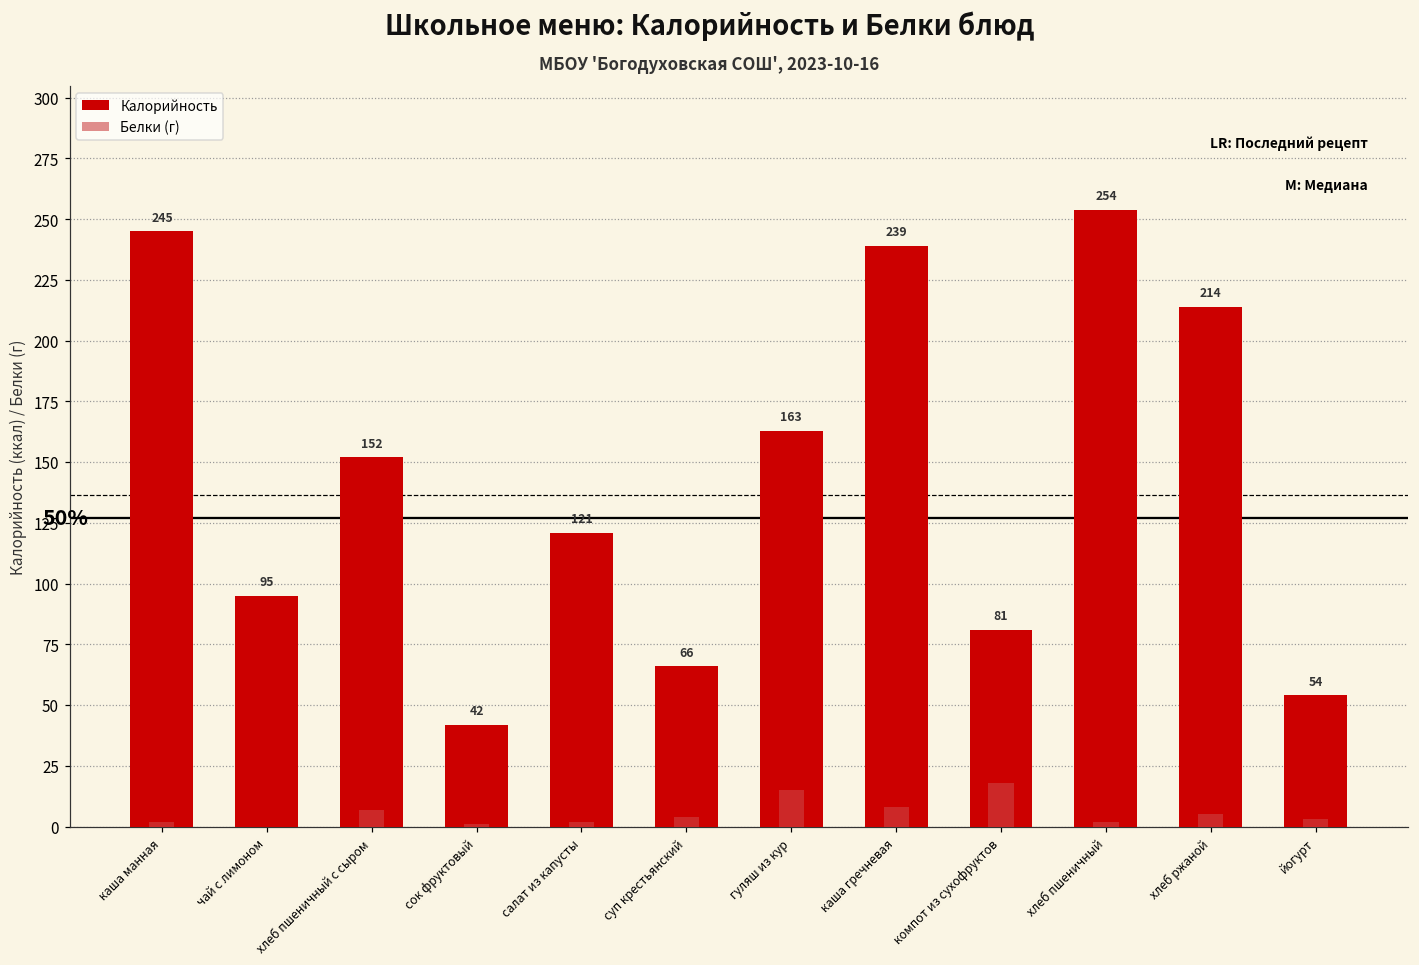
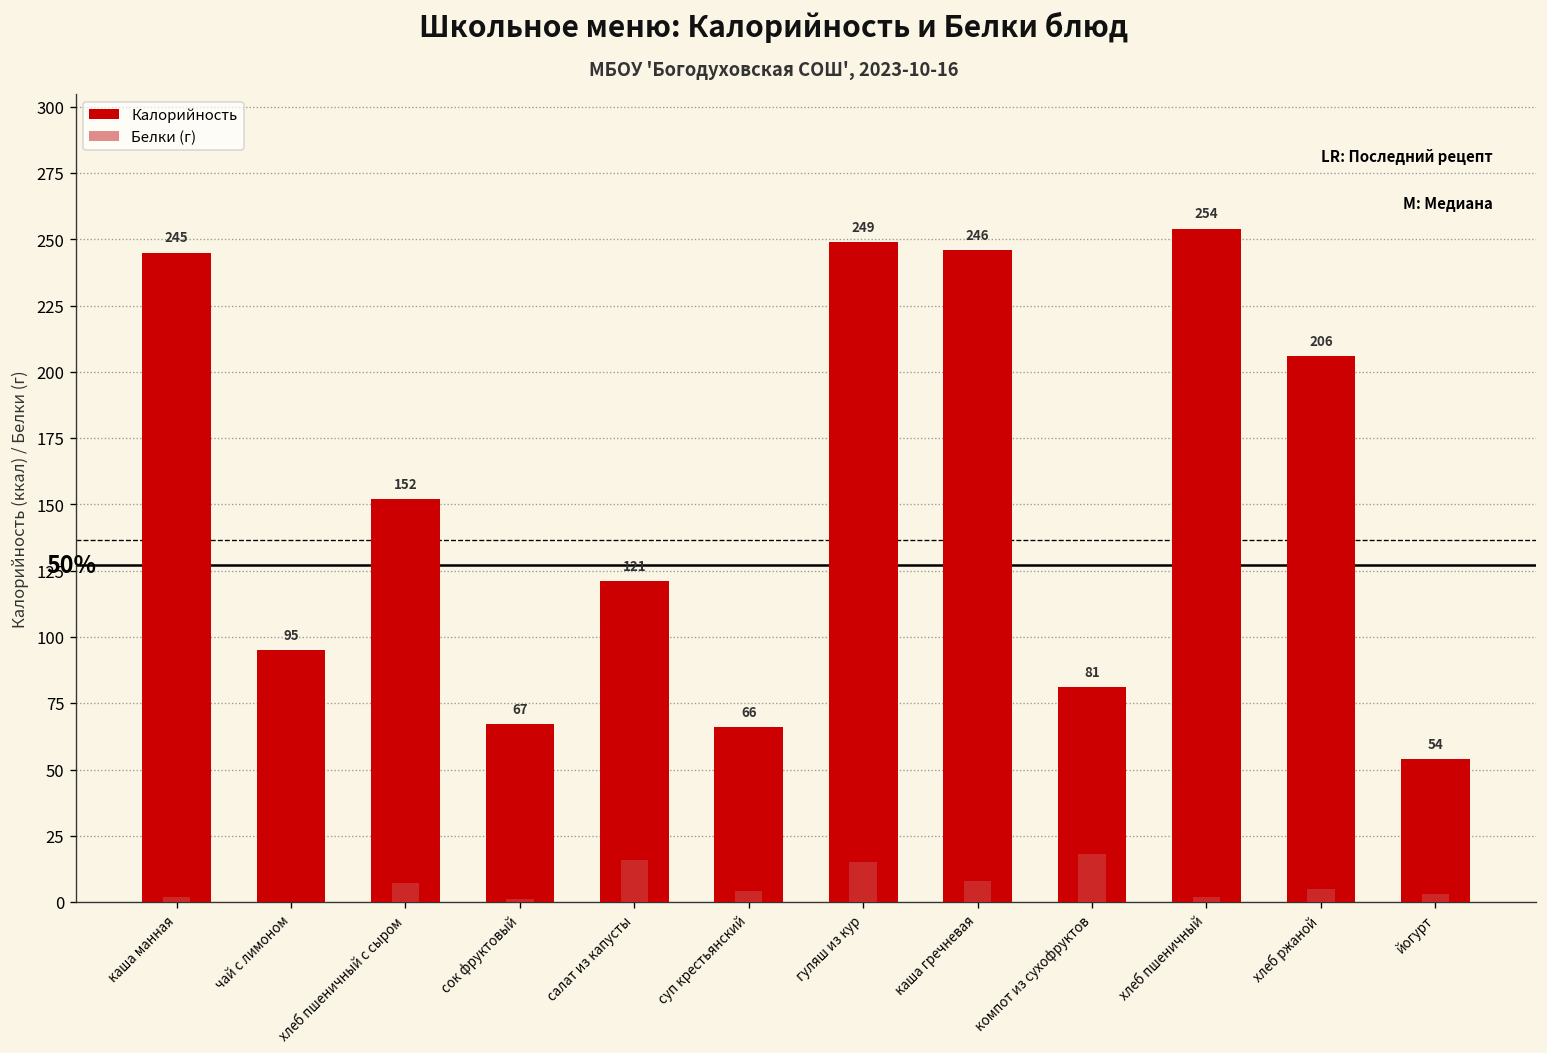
Калорийность, сок фруктовый: 42 -> 67
Белки (г), салат из капусты: 2 -> 16
Калорийность, гуляш из кур: 163 -> 249
Калорийность, каша гречневая: 239 -> 246
Калорийность, хлеб ржаной: 214 -> 206
